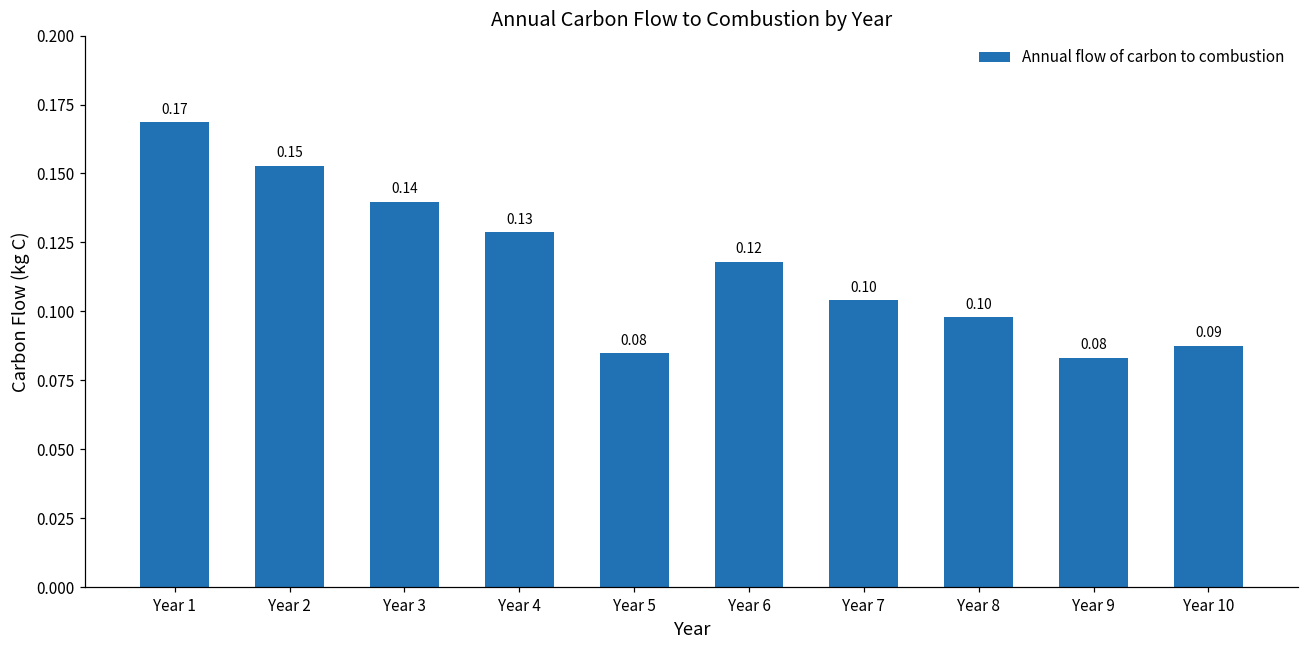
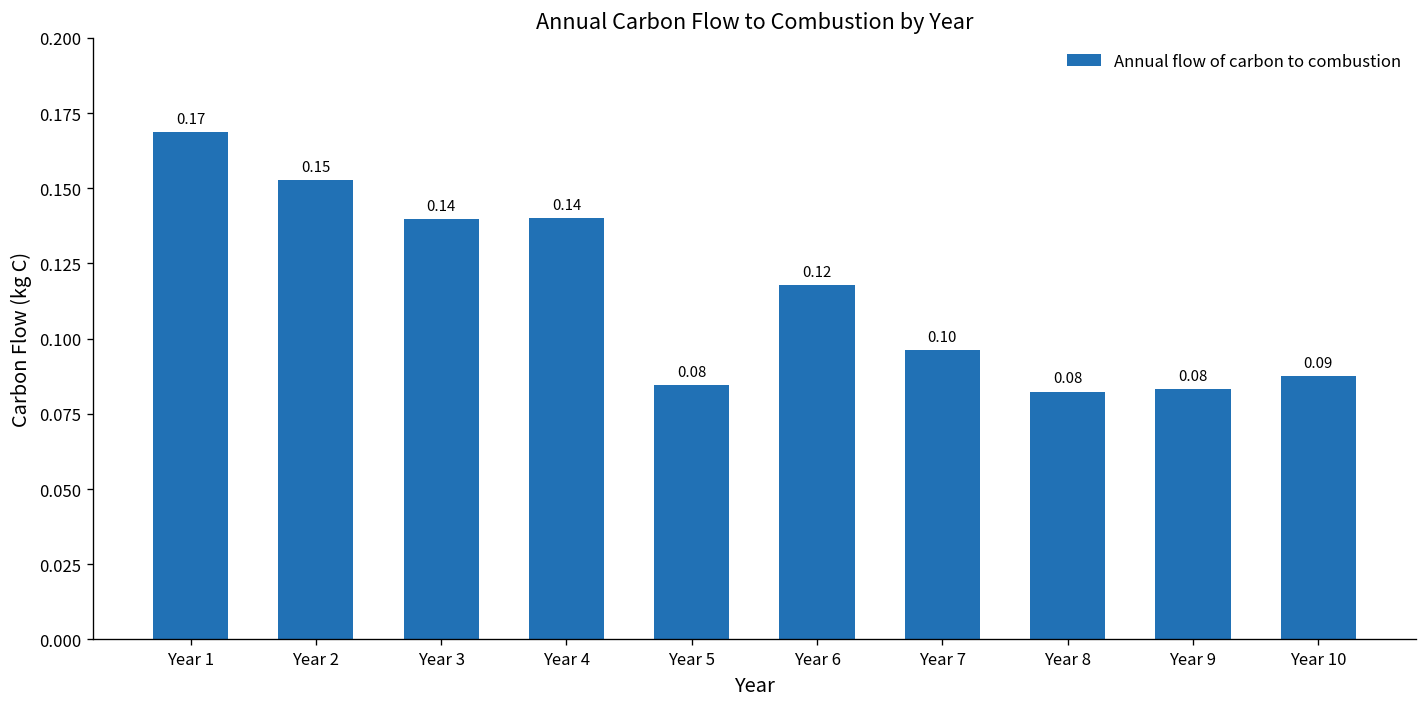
Year 4: 0.13 -> 0.14
Year 7: 0.104 -> 0.096
Year 8: 0.10 -> 0.08
